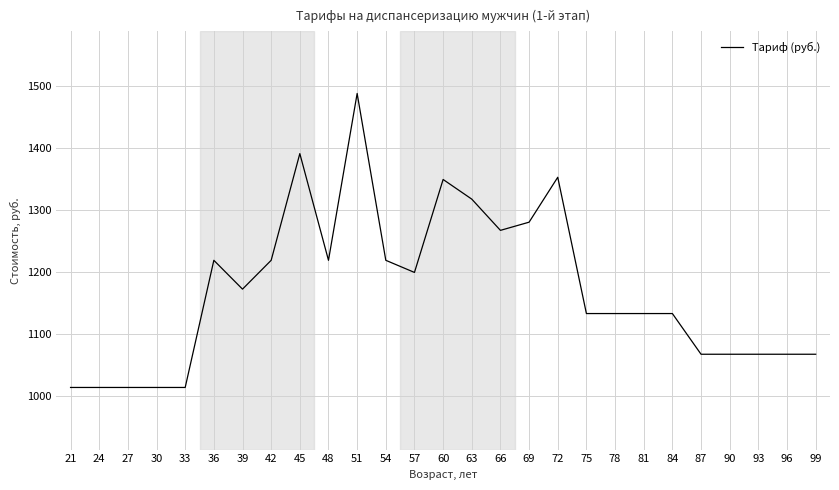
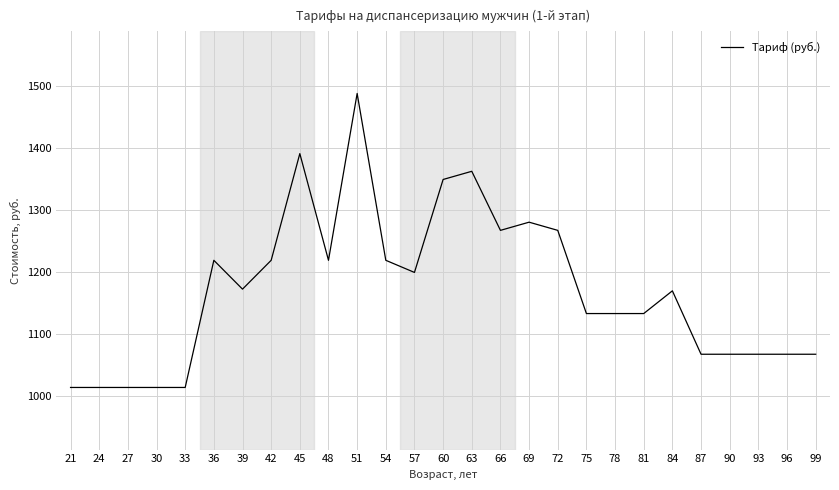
63: 1320 -> 1360
72: 1350 -> 1270
84: 1130 -> 1170
